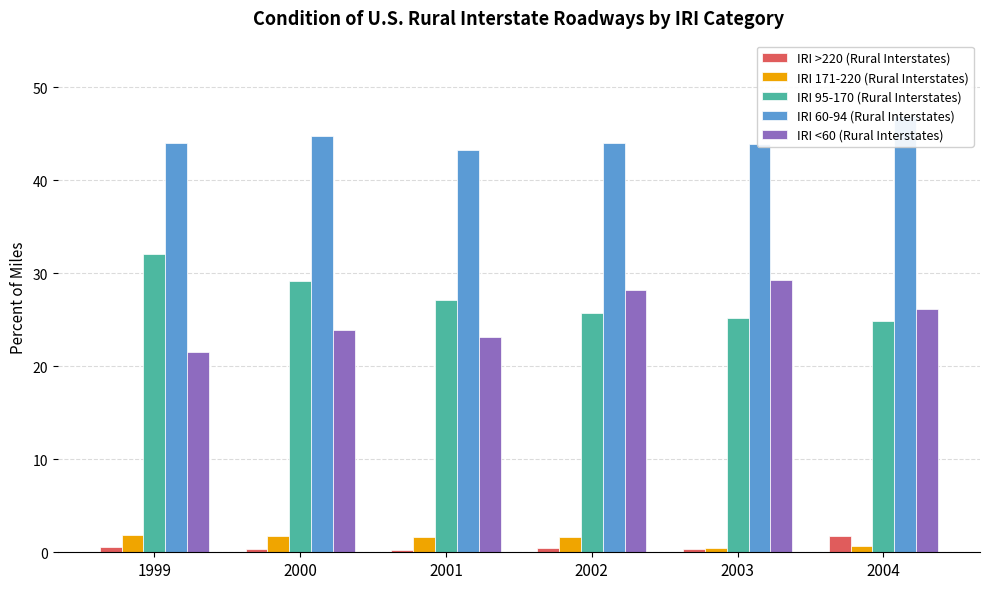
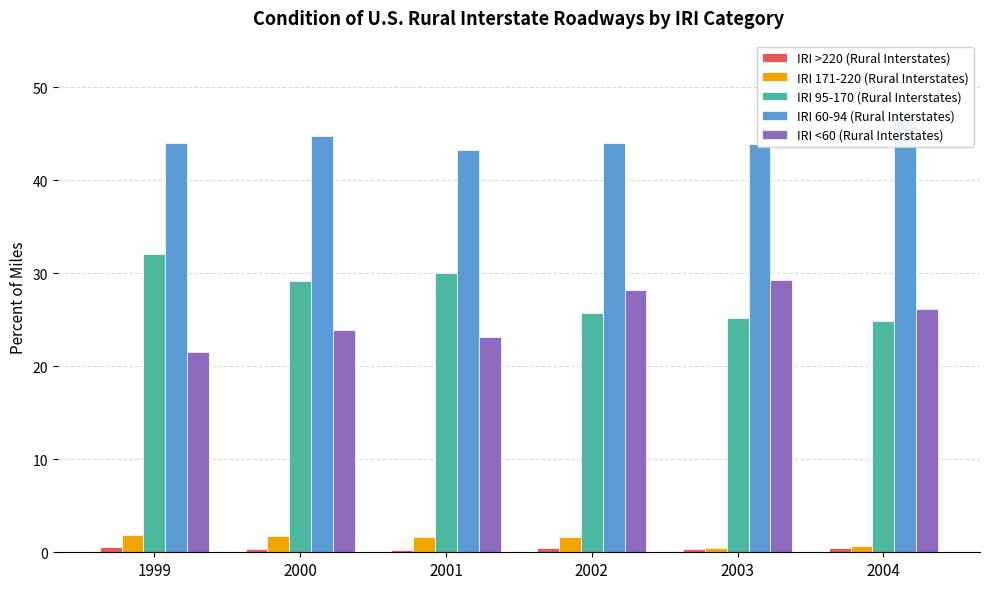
IRI 95-170 (Rural Interstates), 2001: 27 -> 30
IRI >220 (Rural Interstates), 2004: 2 -> 0
